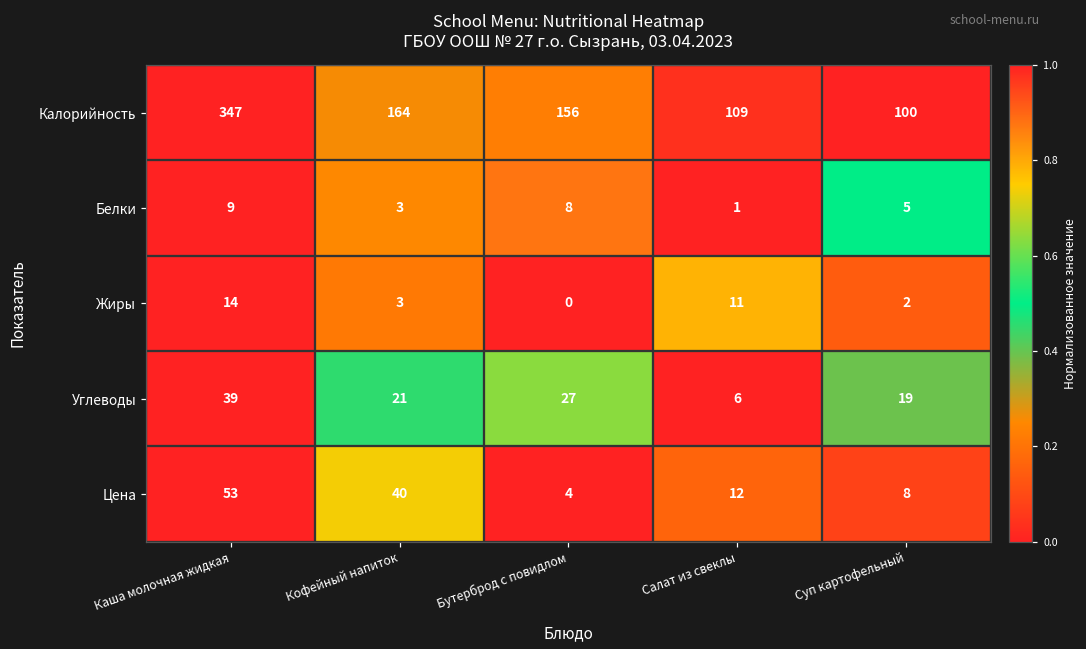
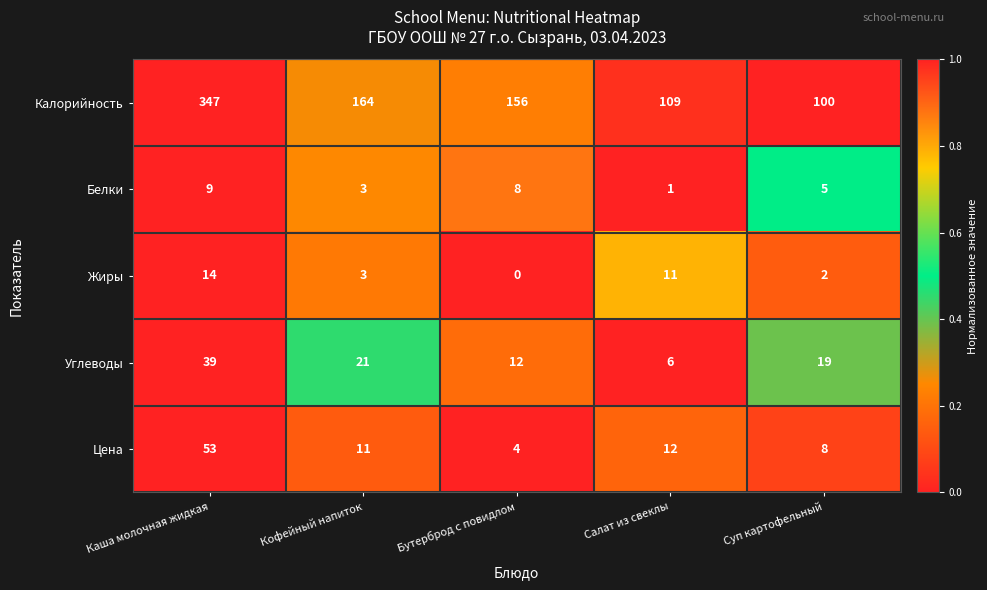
Углеводы, Бутерброд с повидлом: 27 -> 12
Цена, Кофейный напиток: 40 -> 11
